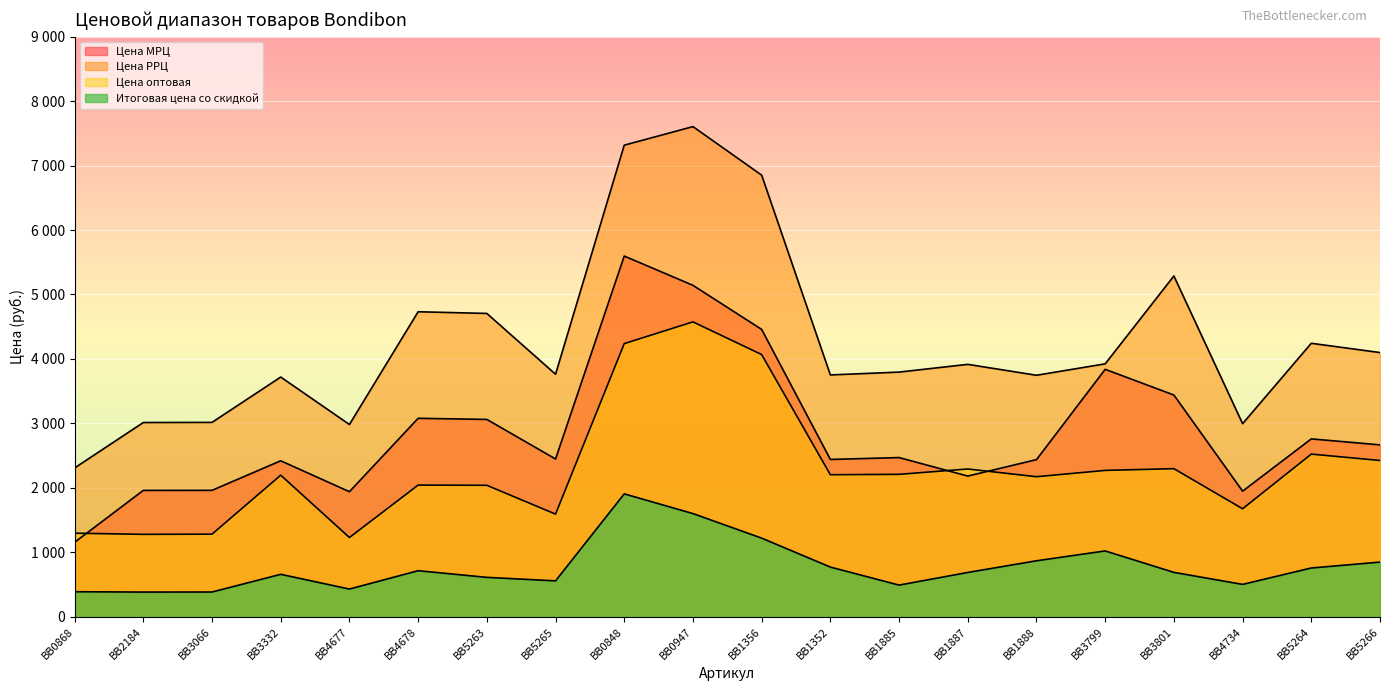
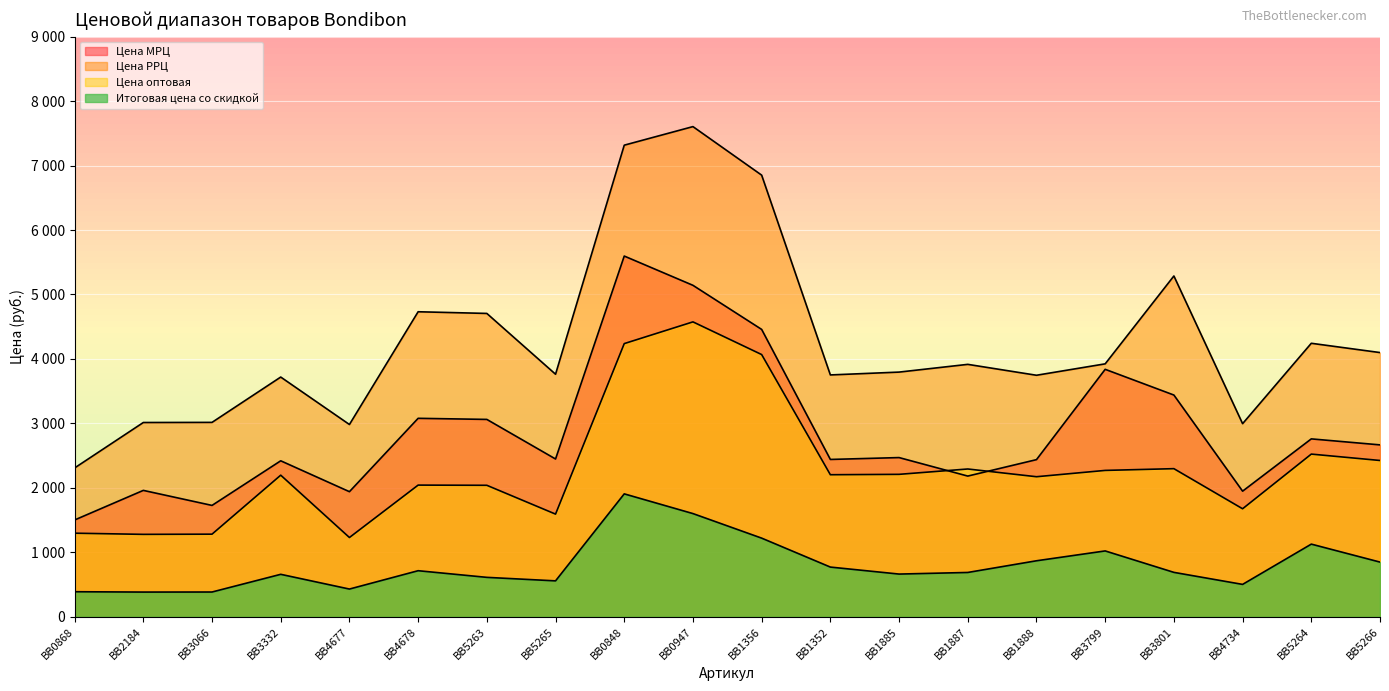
Цена МРЦ, ВВ0868: 1200 -> 1500
Цена МРЦ, ВВ3066: 2000 -> 1700
Итоговая цена со скидкой, ВВ1885: 500 -> 700
Итоговая цена со скидкой, ВВ5264: 800 -> 1100
